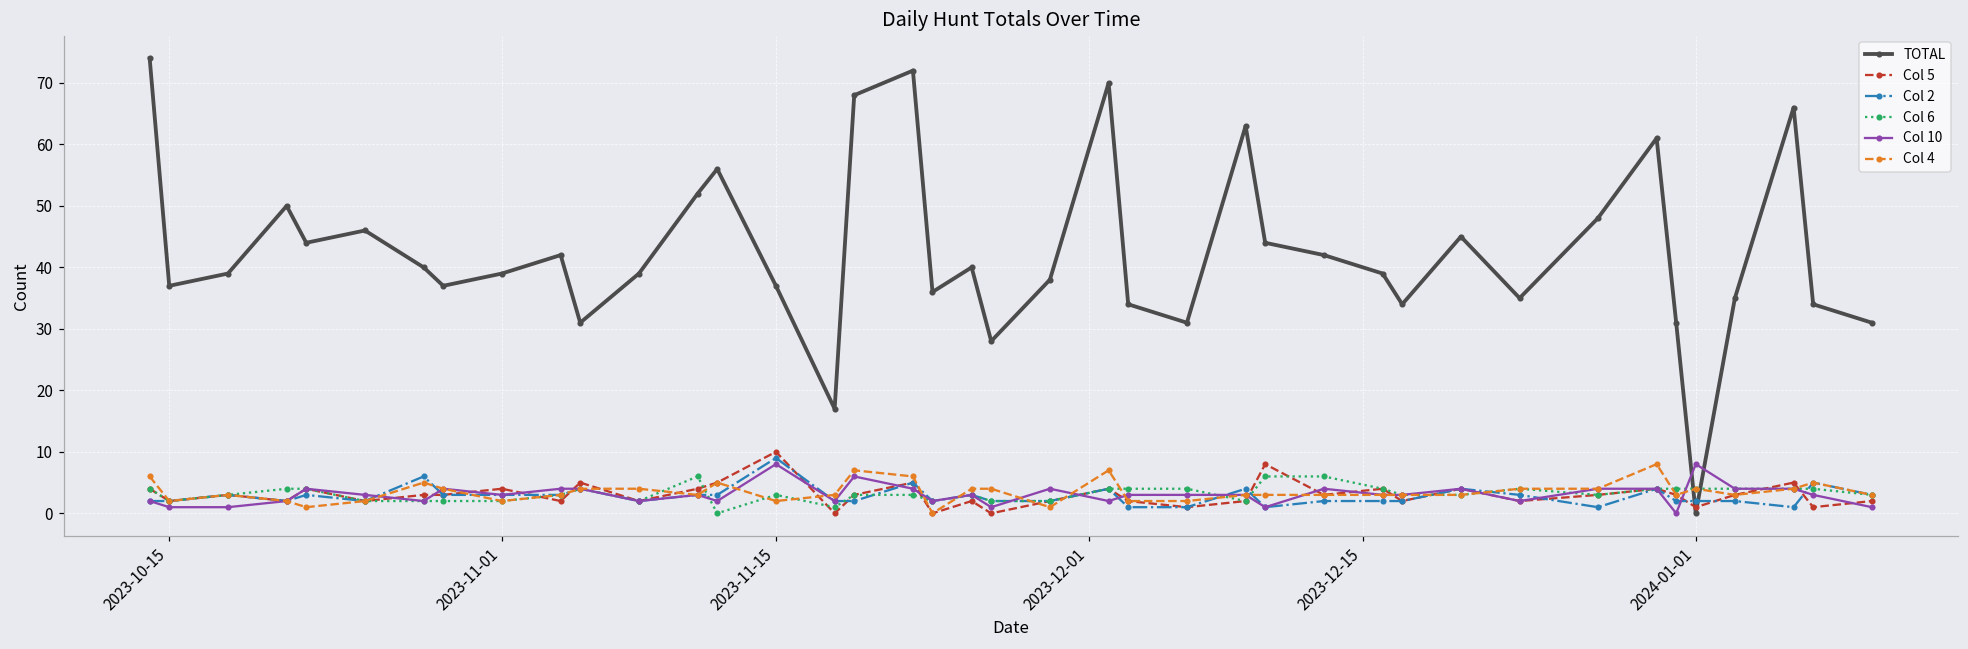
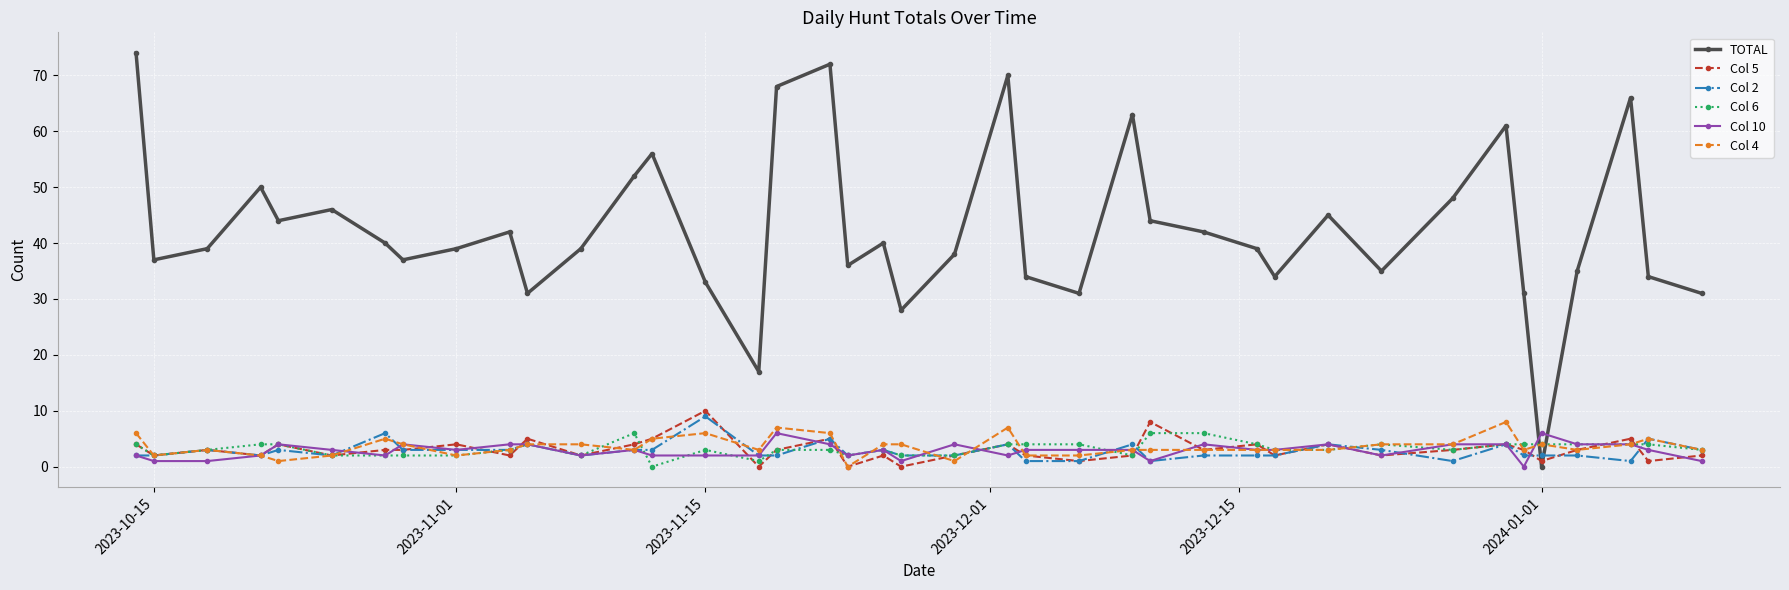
TOTAL, 2023-11-15: 37 -> 33
Col 10, 2023-11-15: 8 -> 2
Col 4, 2023-11-15: 2 -> 6
Col 10, 2024-01-01: 8 -> 6
